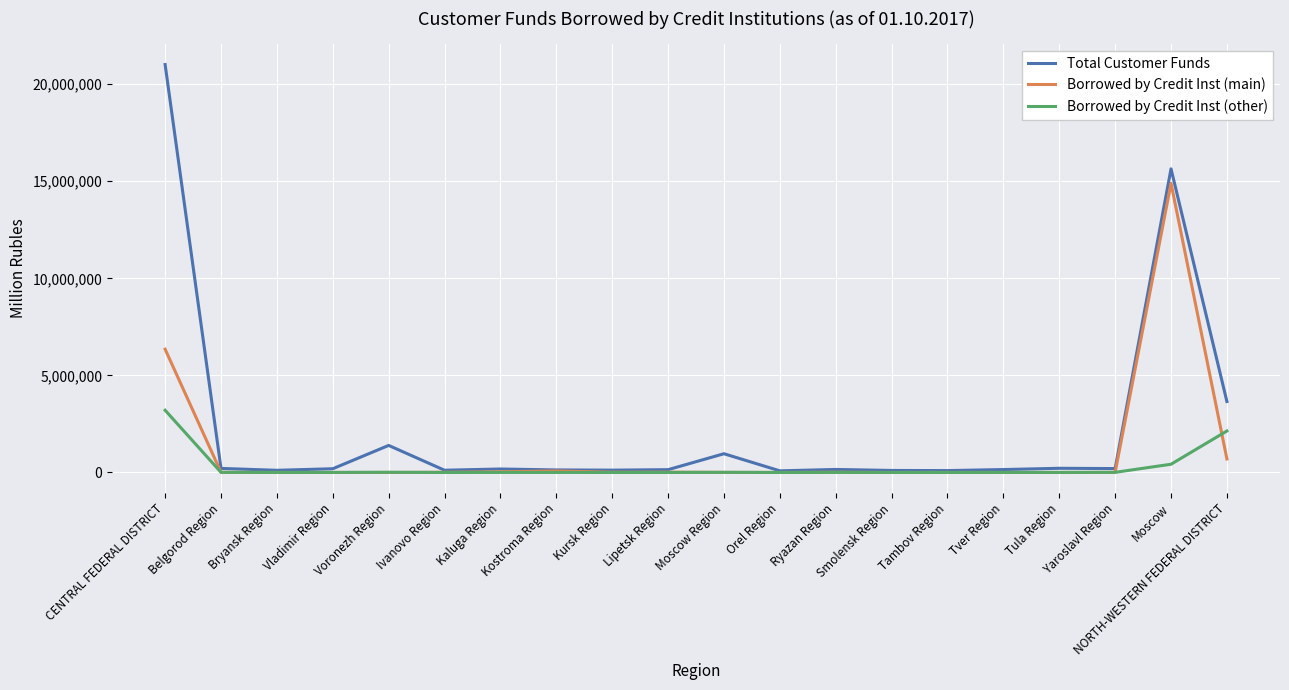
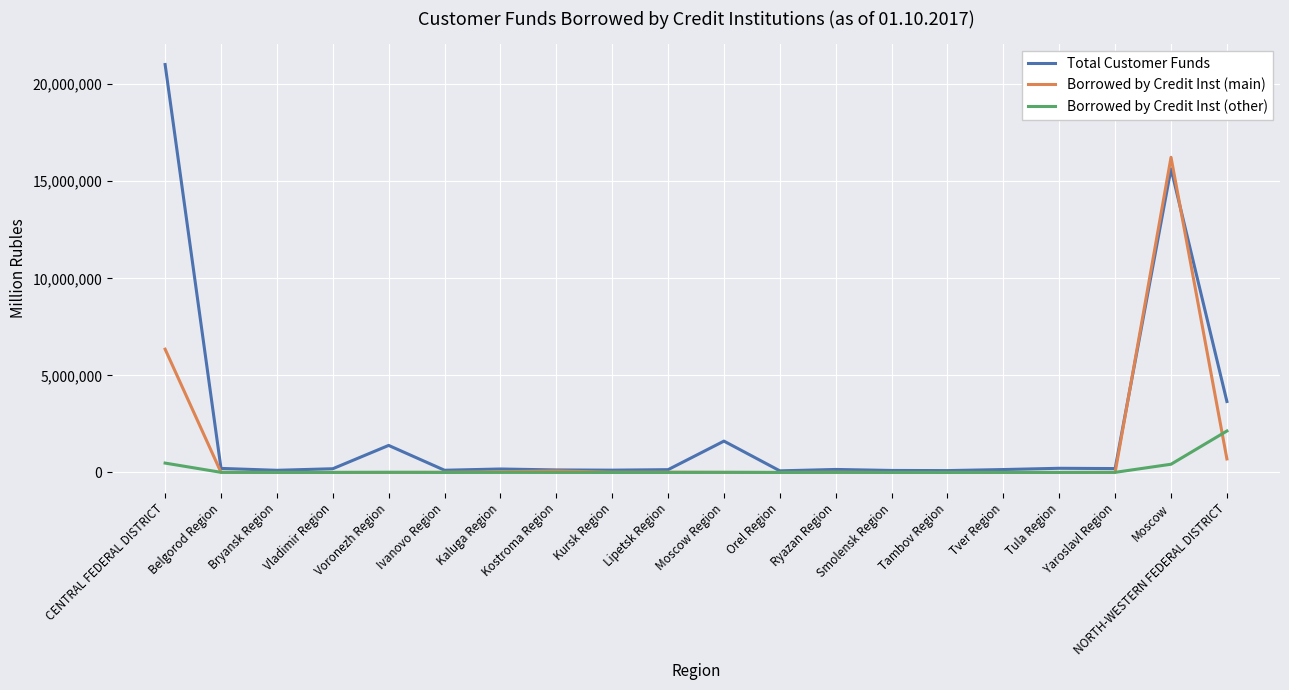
Borrowed by Credit Inst (other), CENTRAL FEDERAL DISTRICT: 3,200,000 -> 500,000
Total Customer Funds, Moscow Region: 1,000,000 -> 1,600,000
Borrowed by Credit Inst (main), Moscow: 14,900,000 -> 16,200,000
